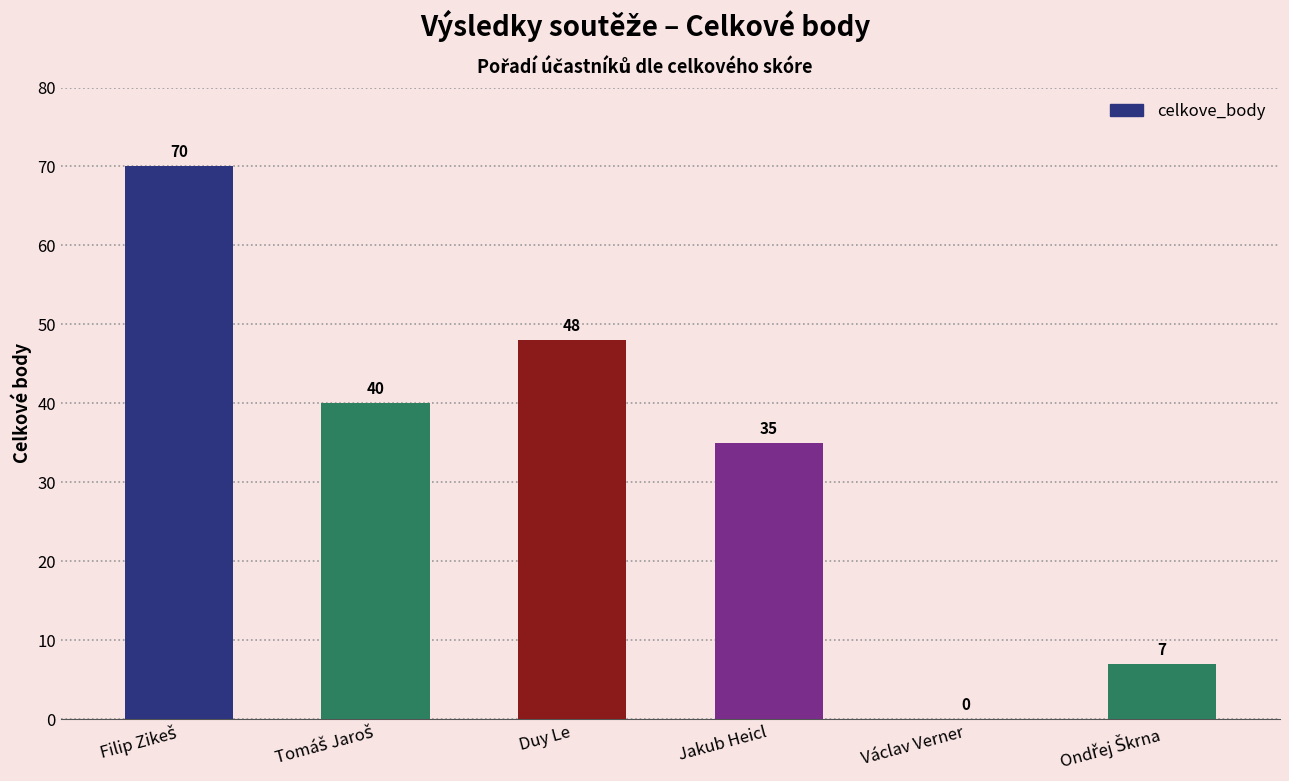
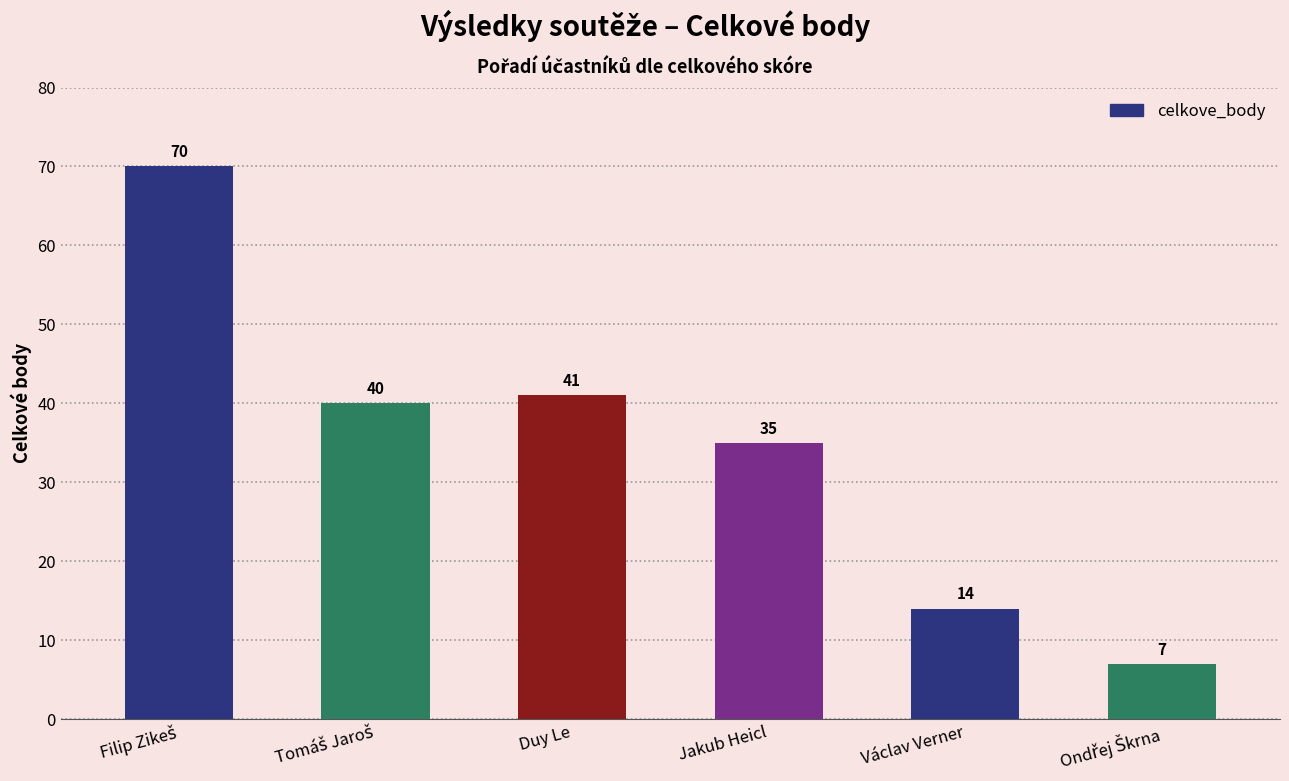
Duy Le: 48 -> 41
Václav Verner: 0 -> 14
